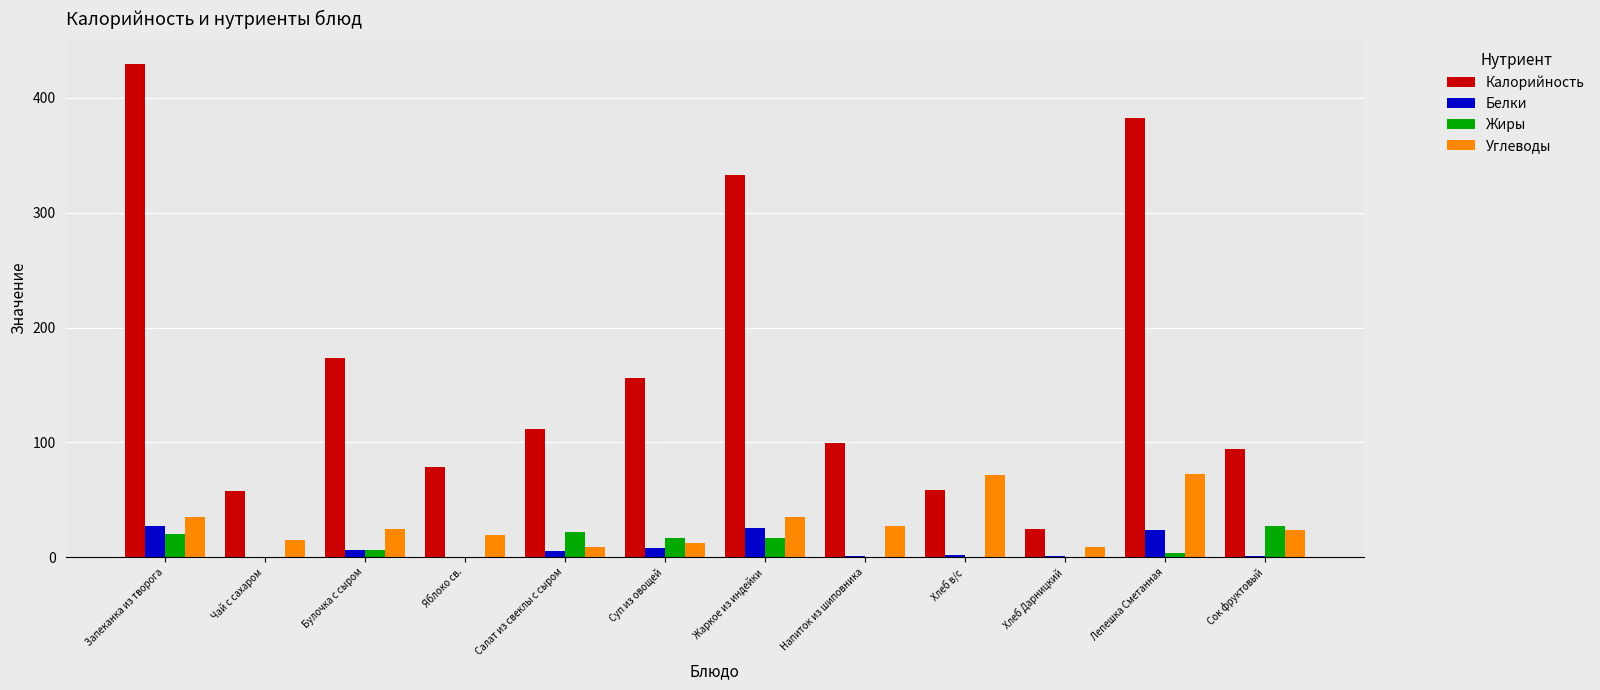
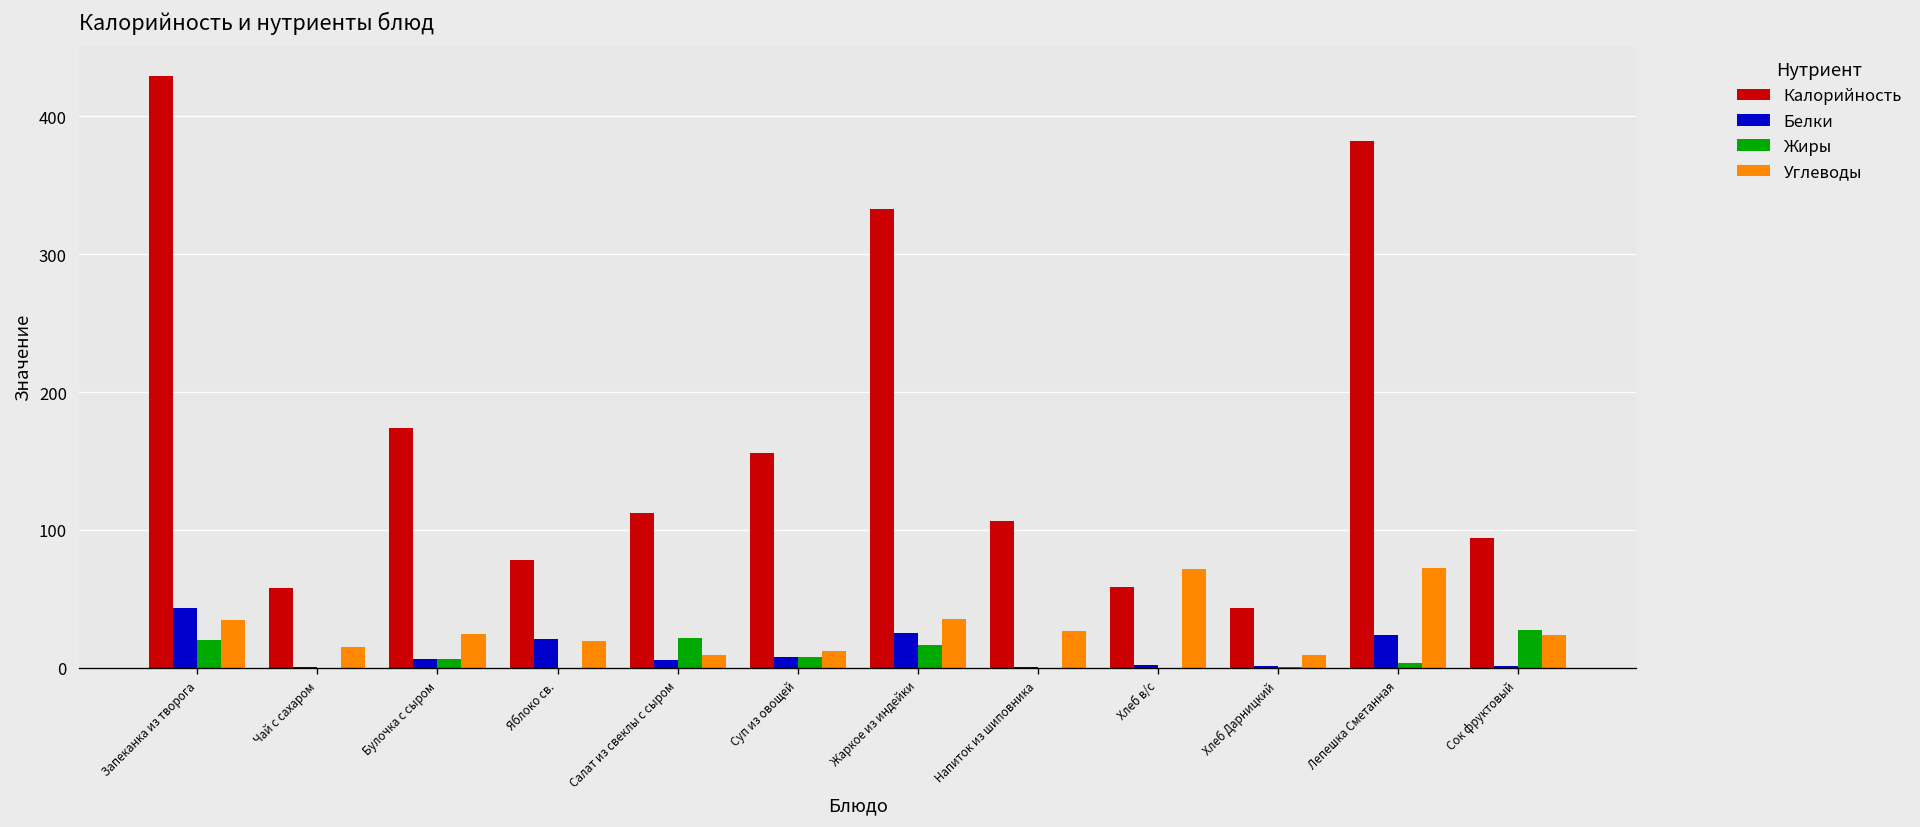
Белки, Запеканка из творога: 27 -> 43
Белки, Яблоко св.: 1 -> 21
Жиры, Суп из овощей: 17 -> 8
Калорийность, Напиток из шиповника: 100 -> 107
Калорийность, Хлеб Дарницкий: 25 -> 43
